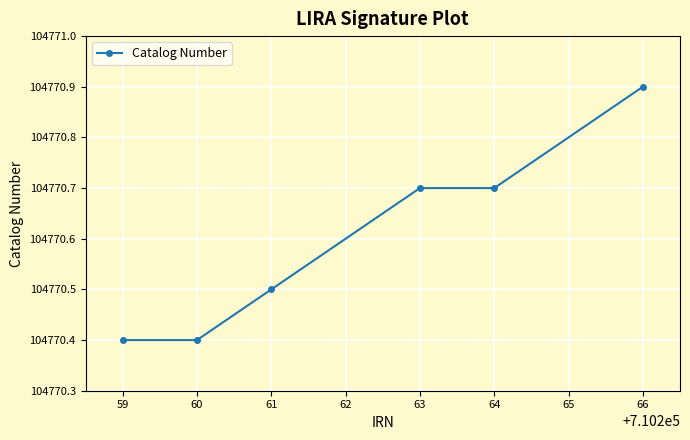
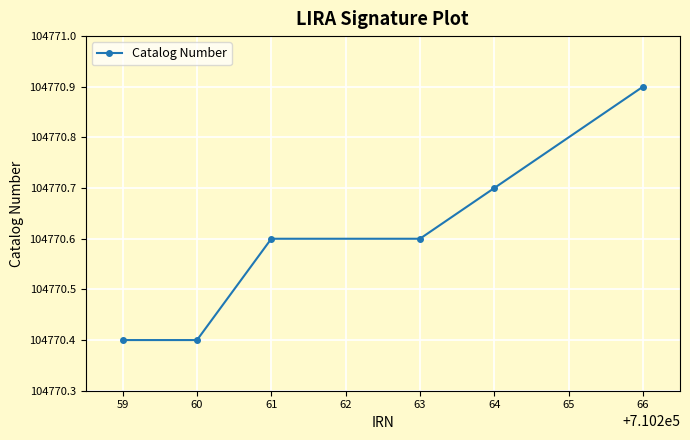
61: 104770.5 -> 104770.6
63: 104770.7 -> 104770.6
